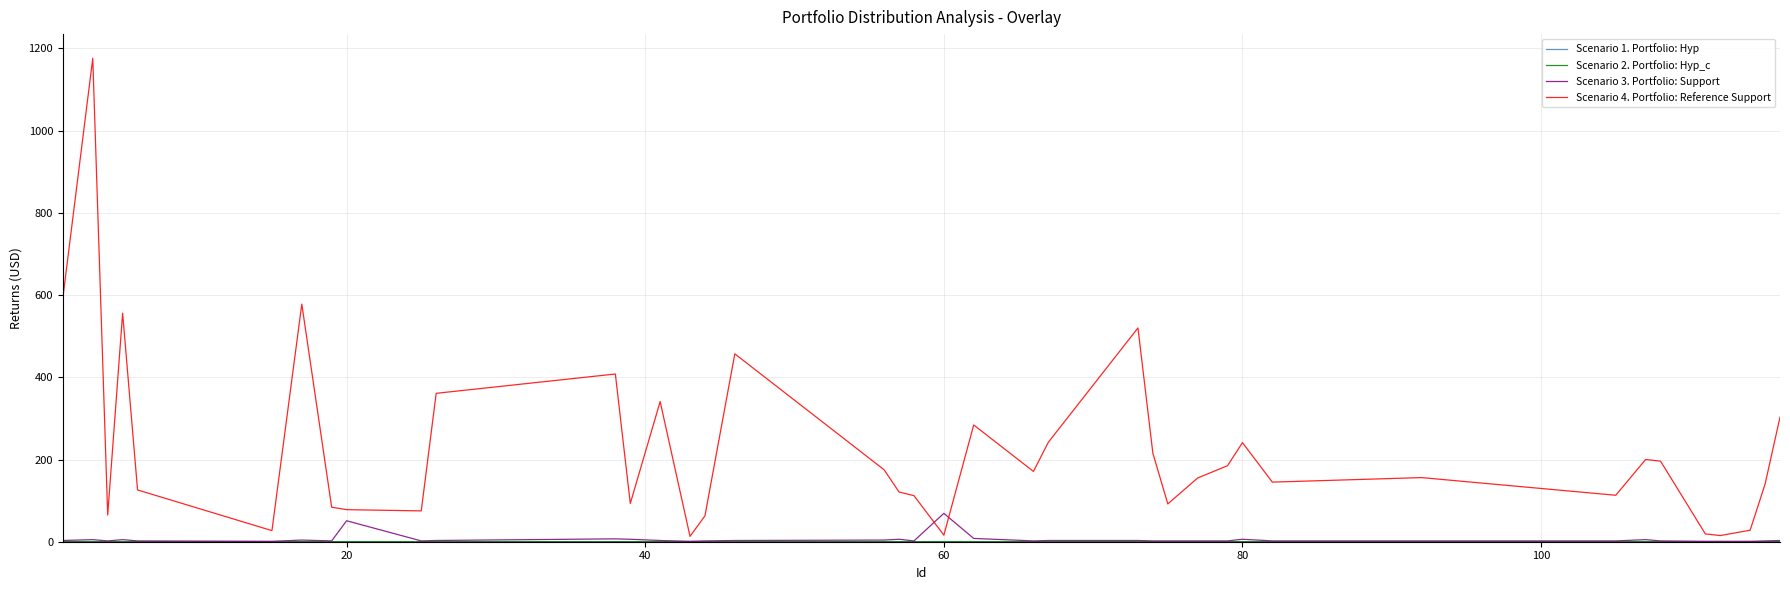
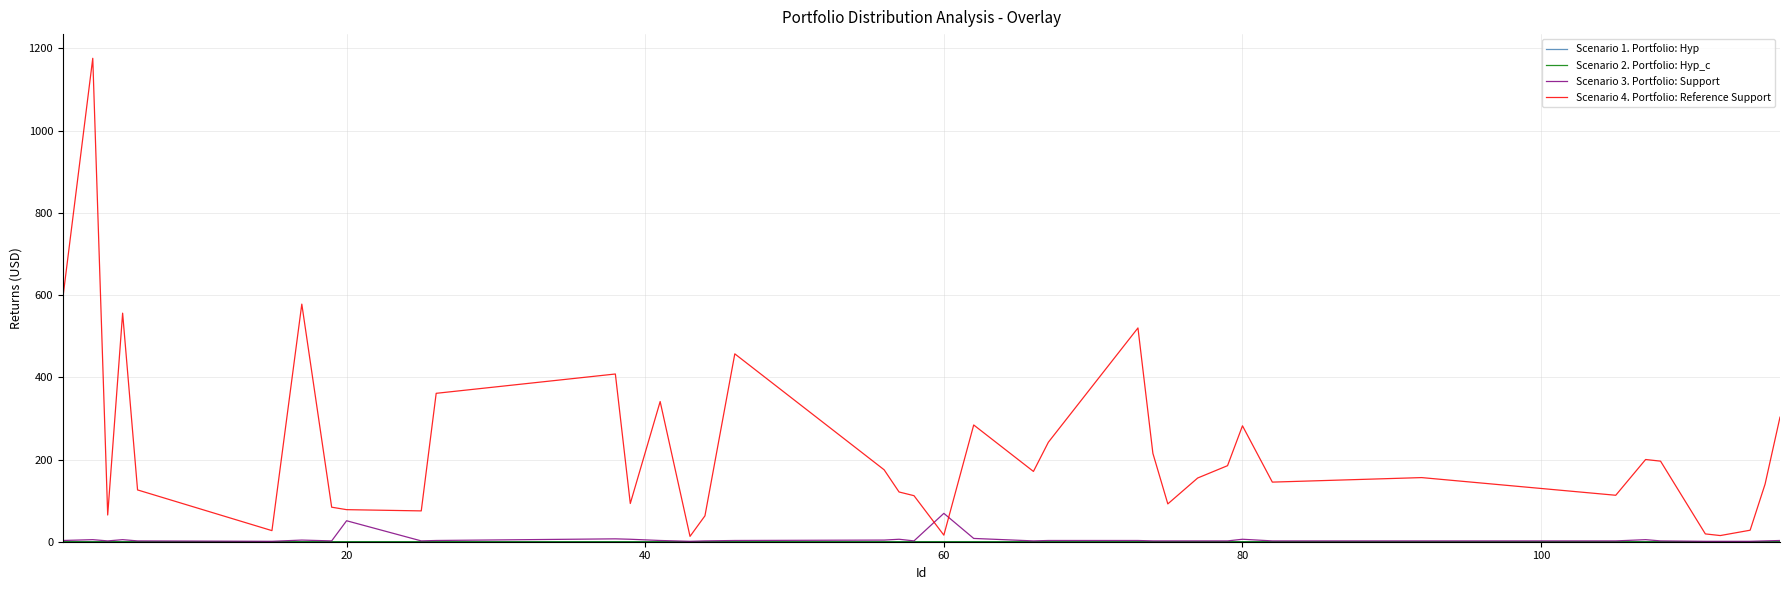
Scenario 4. Portfolio: Reference Support, 80: 240 -> 280
